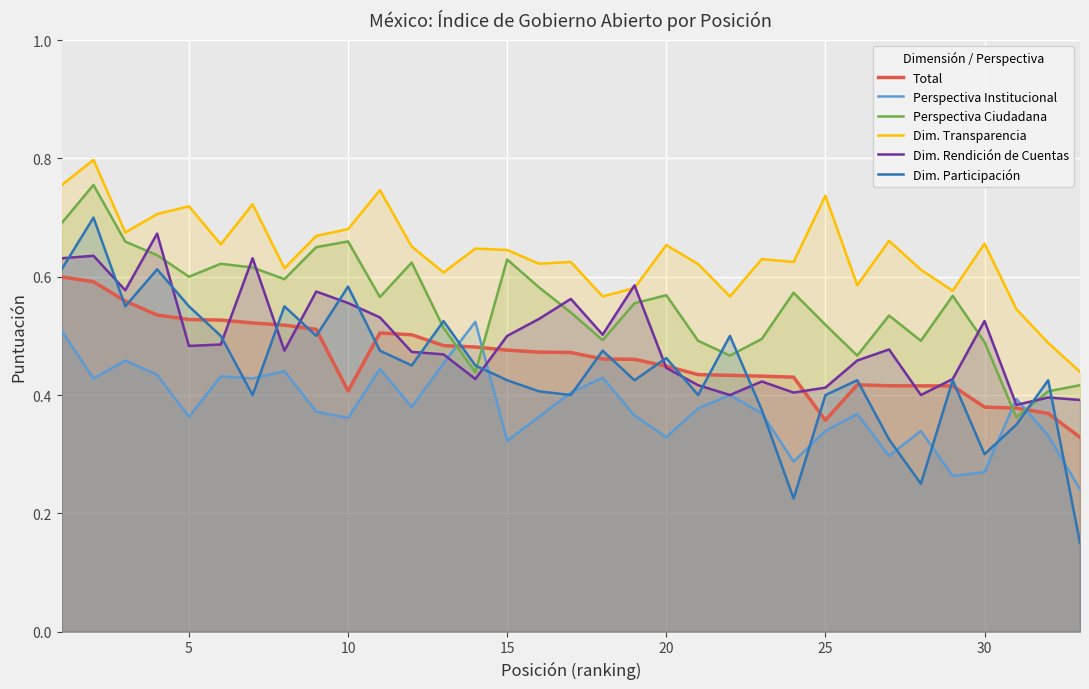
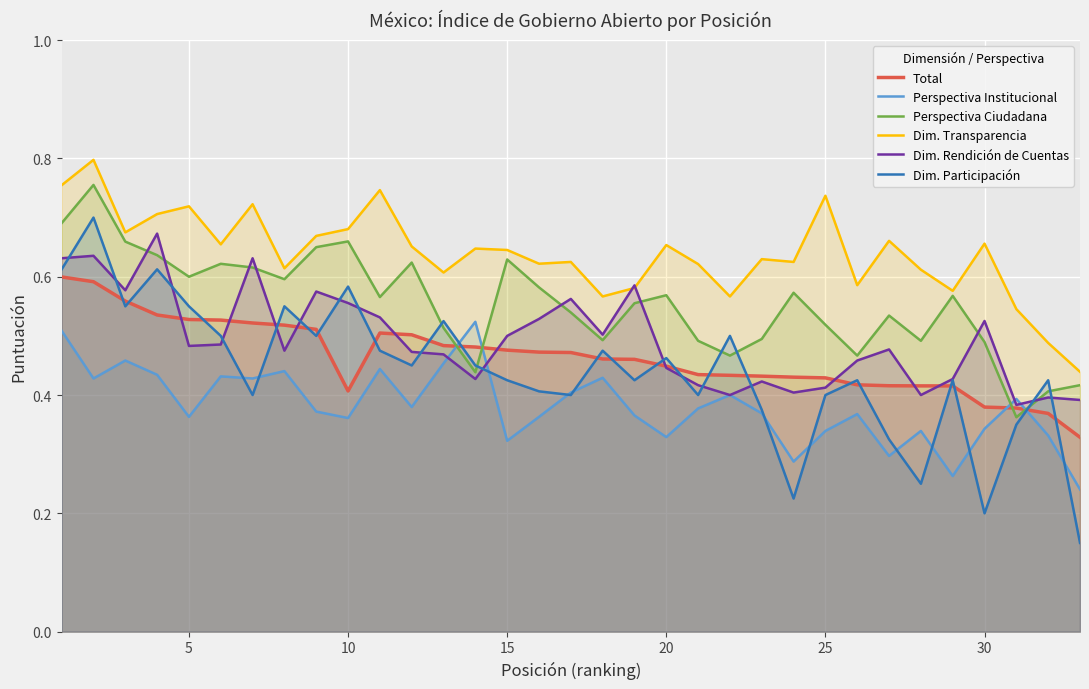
Total, 25: 0.36 -> 0.43
Perspectiva Institucional, 30: 0.27 -> 0.34
Dim. Participación, 30: 0.3 -> 0.2
